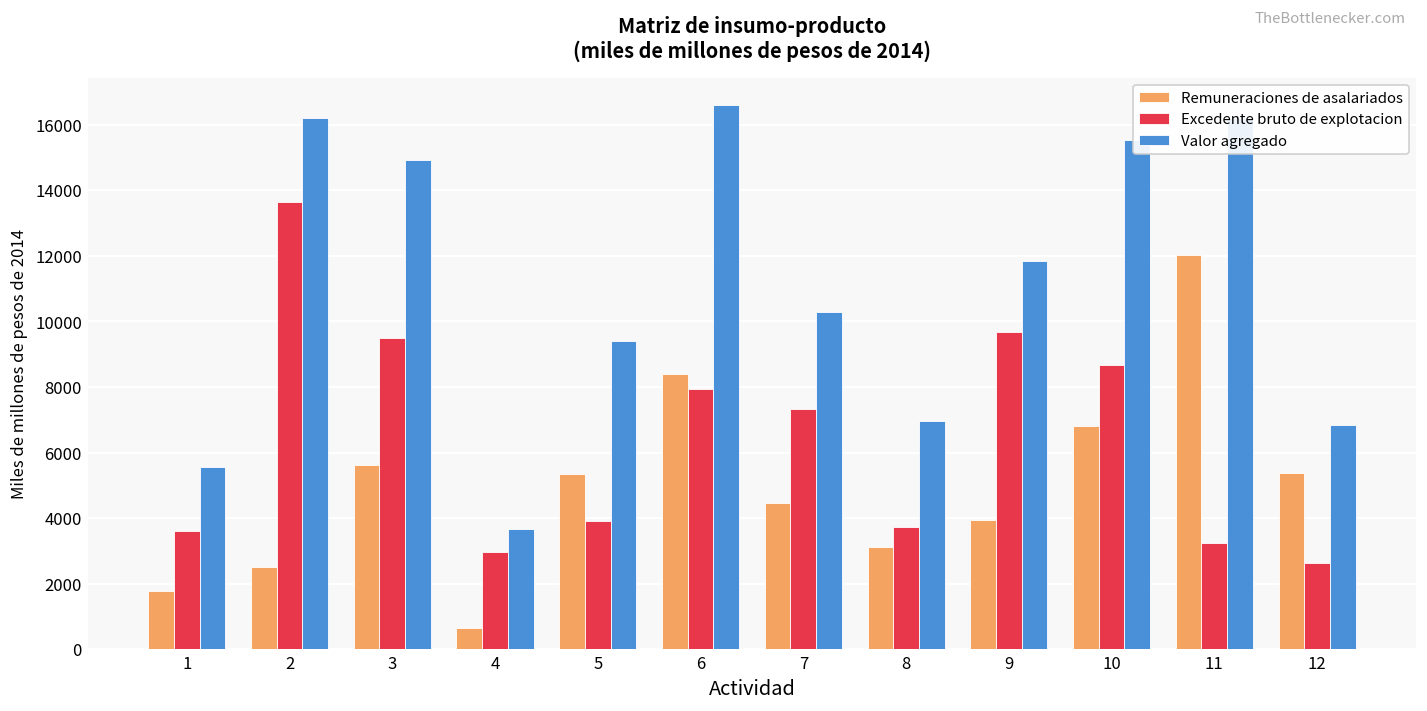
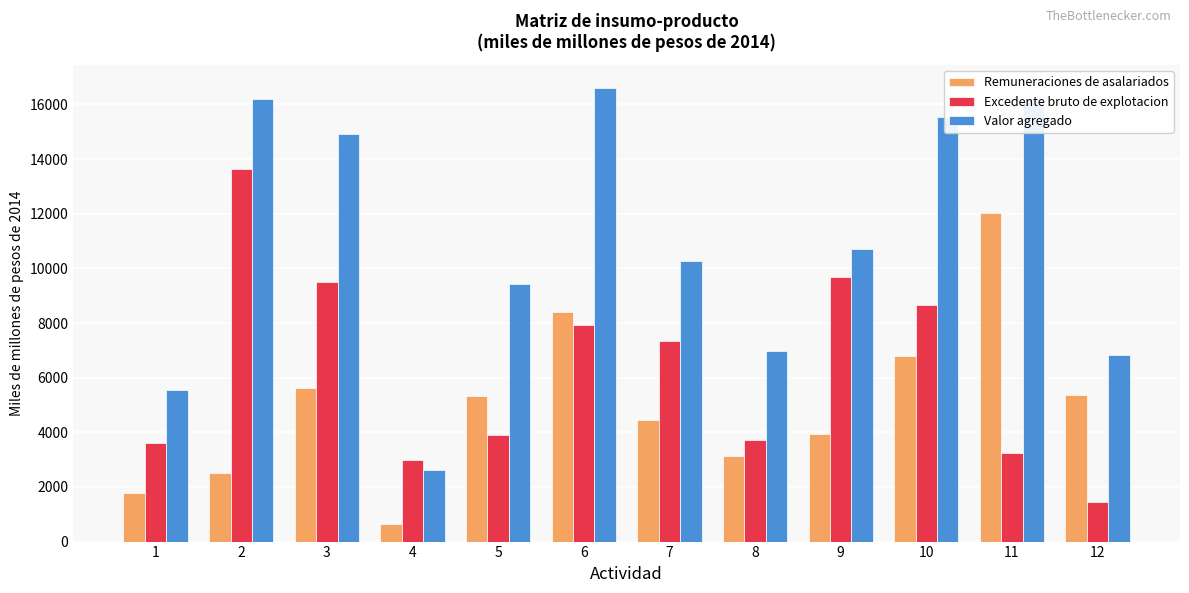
Valor agregado, 4: 3700 -> 2600
Valor agregado, 9: 11800 -> 10700
Excedente bruto de explotacion, 12: 2600 -> 1500
